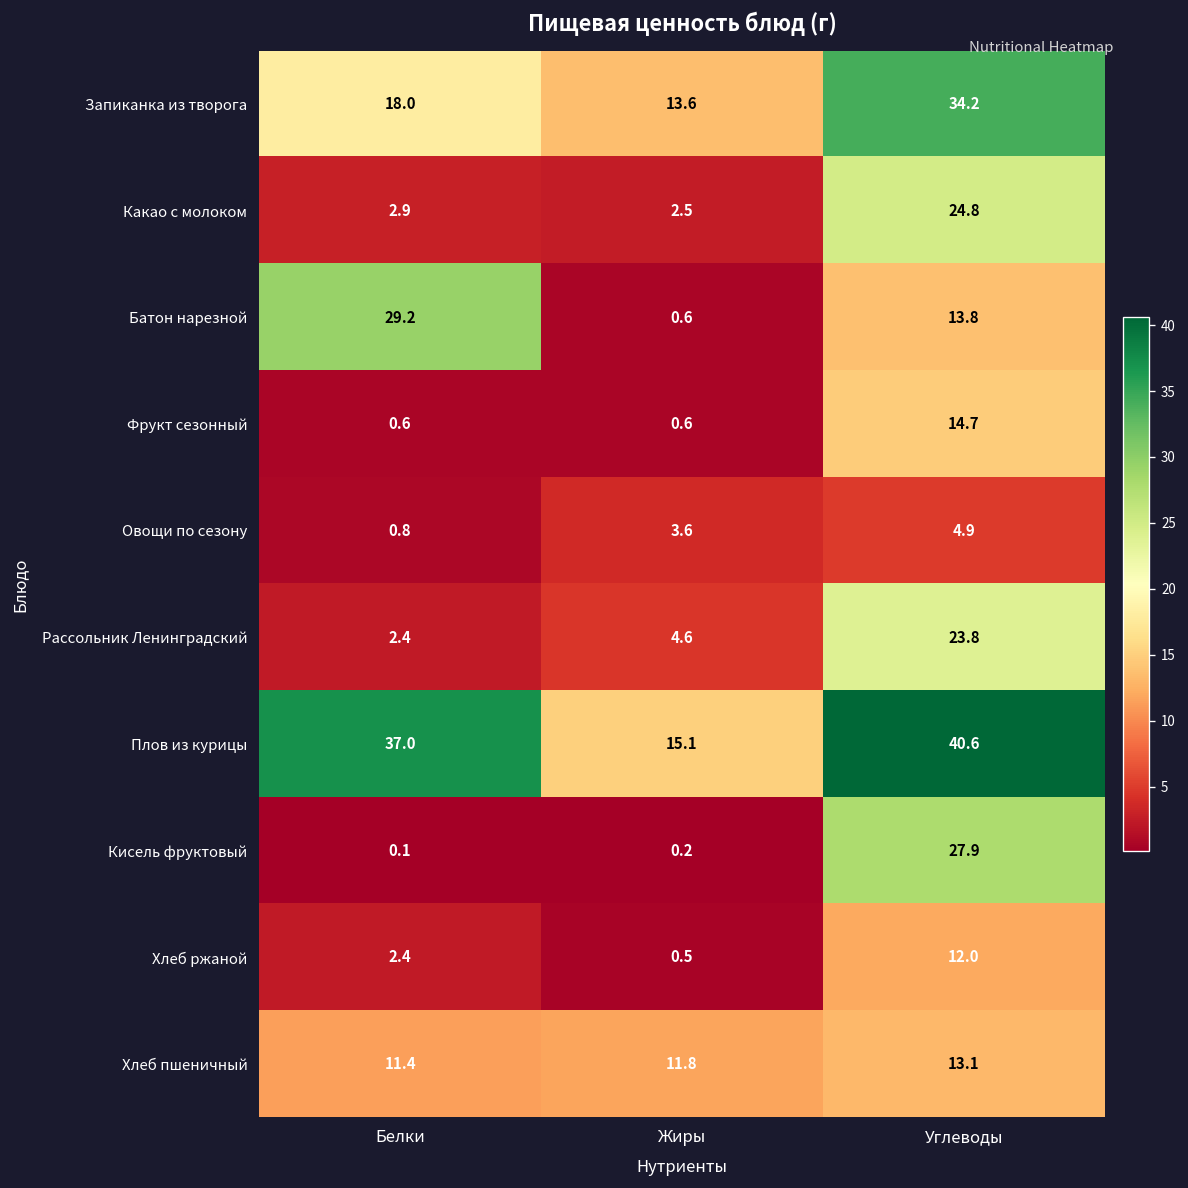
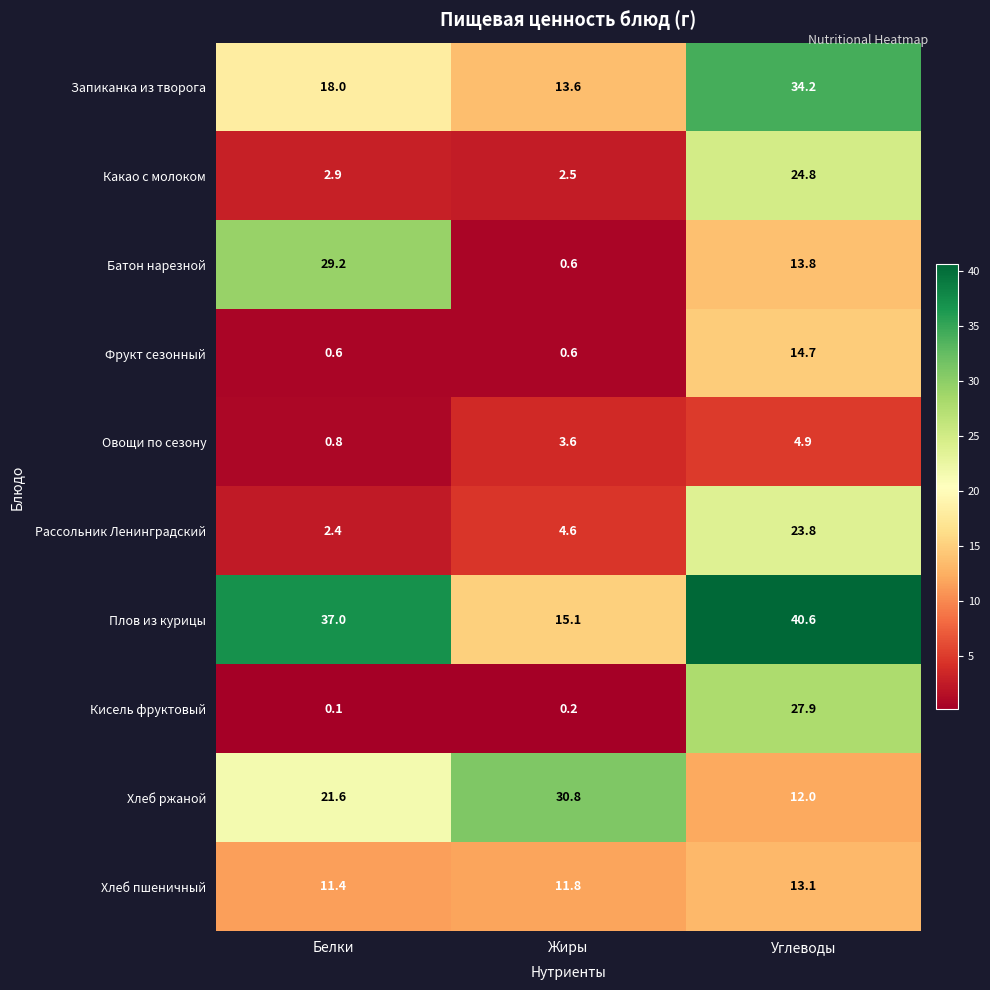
Хлеб ржаной, Белки: 2.4 -> 21.6
Хлеб ржаной, Жиры: 0.5 -> 30.8
